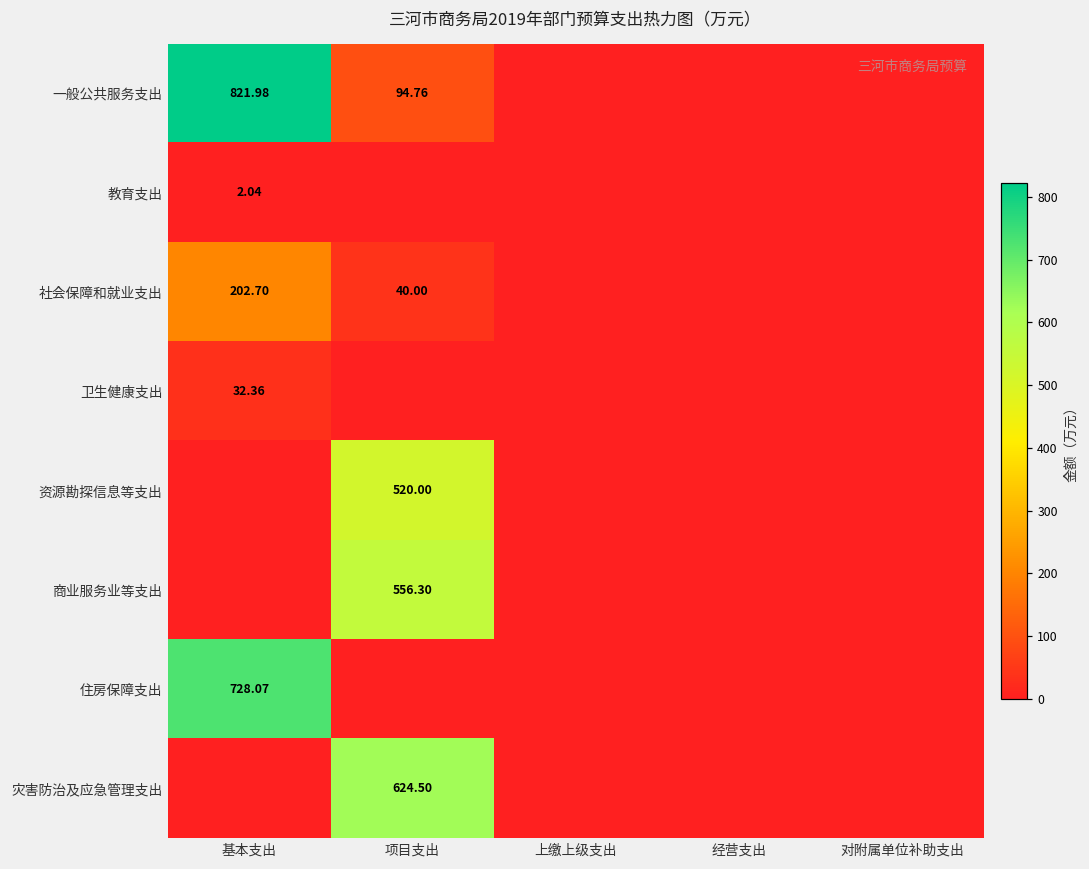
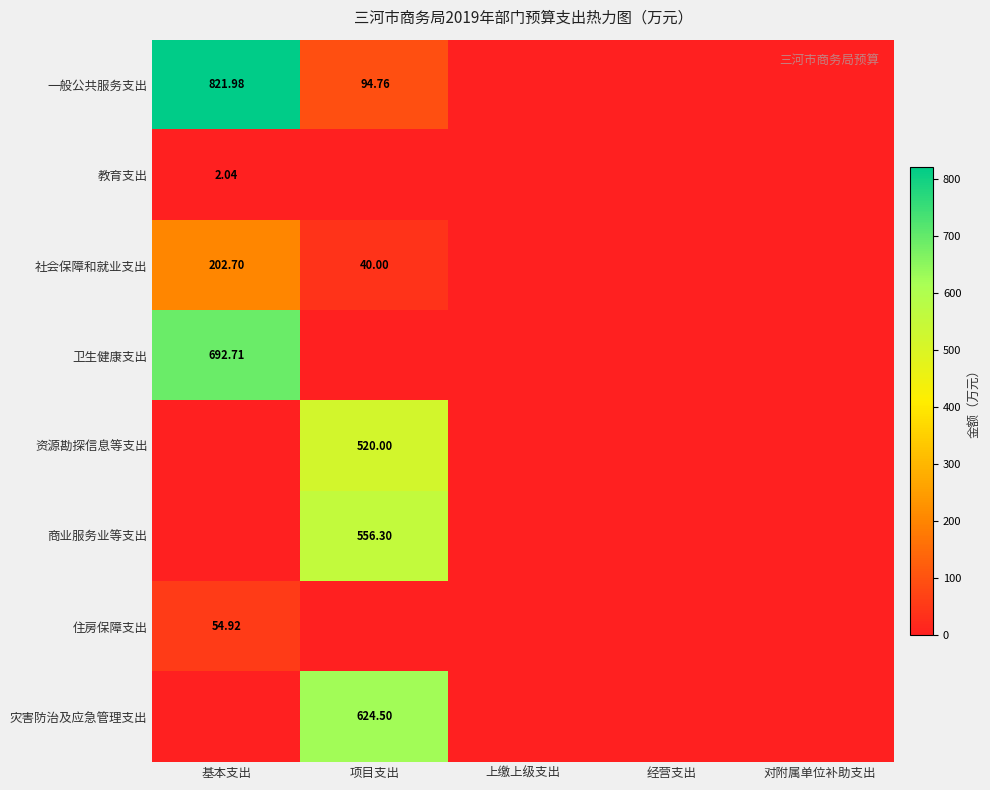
卫生健康支出, 基本支出: 32.36 -> 692.71
住房保障支出, 基本支出: 728.07 -> 54.92
